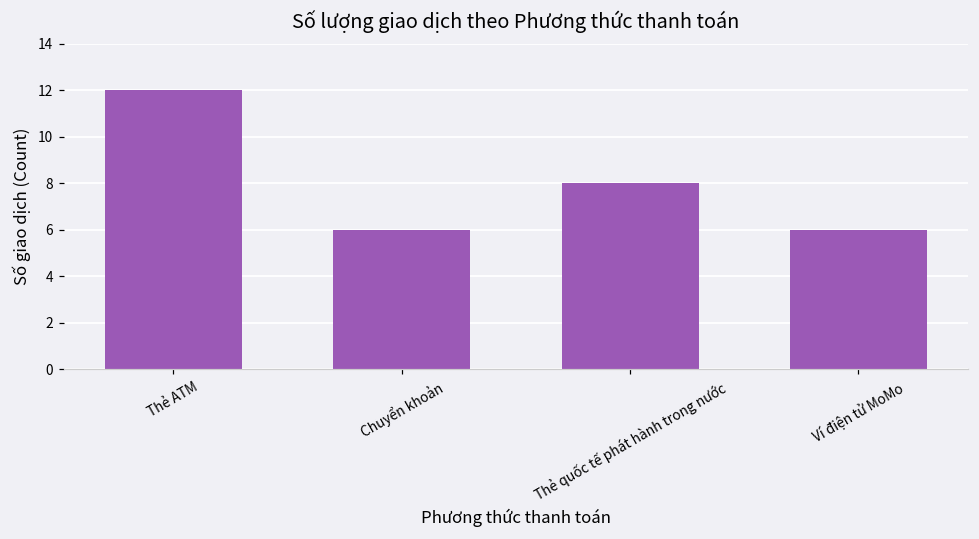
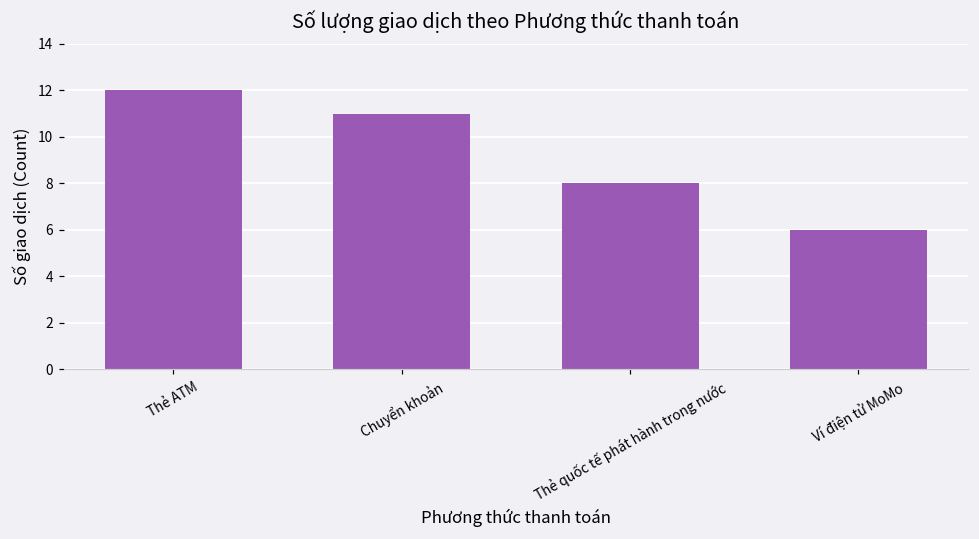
Chuyển khoản: 6 -> 11
